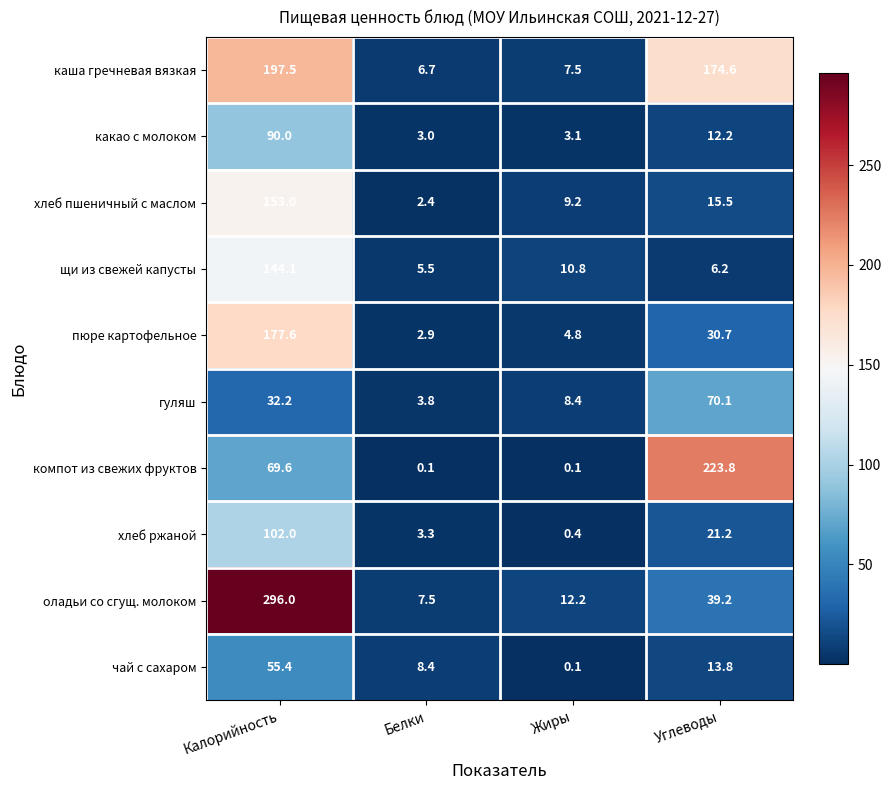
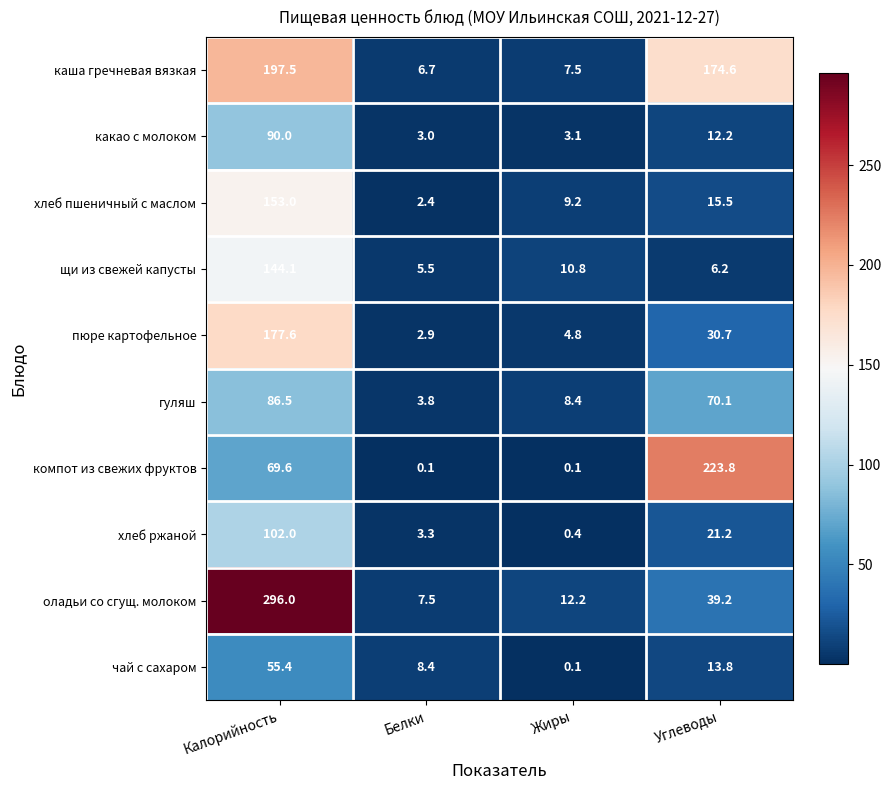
гуляш, Калорийность: 32.2 -> 86.5
